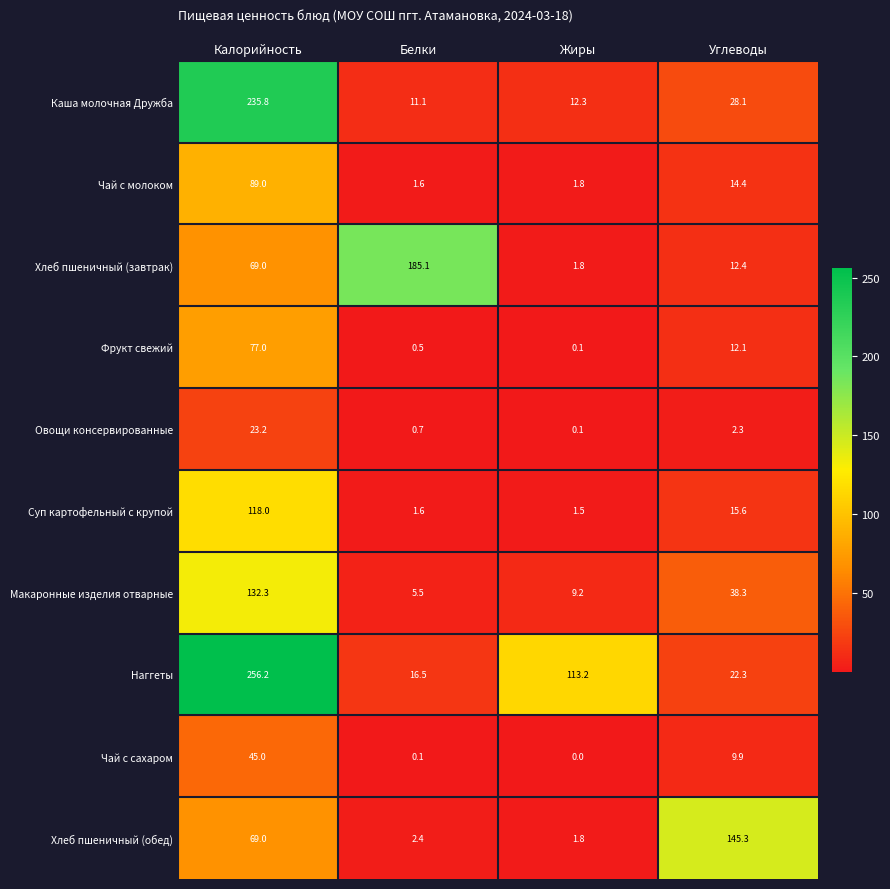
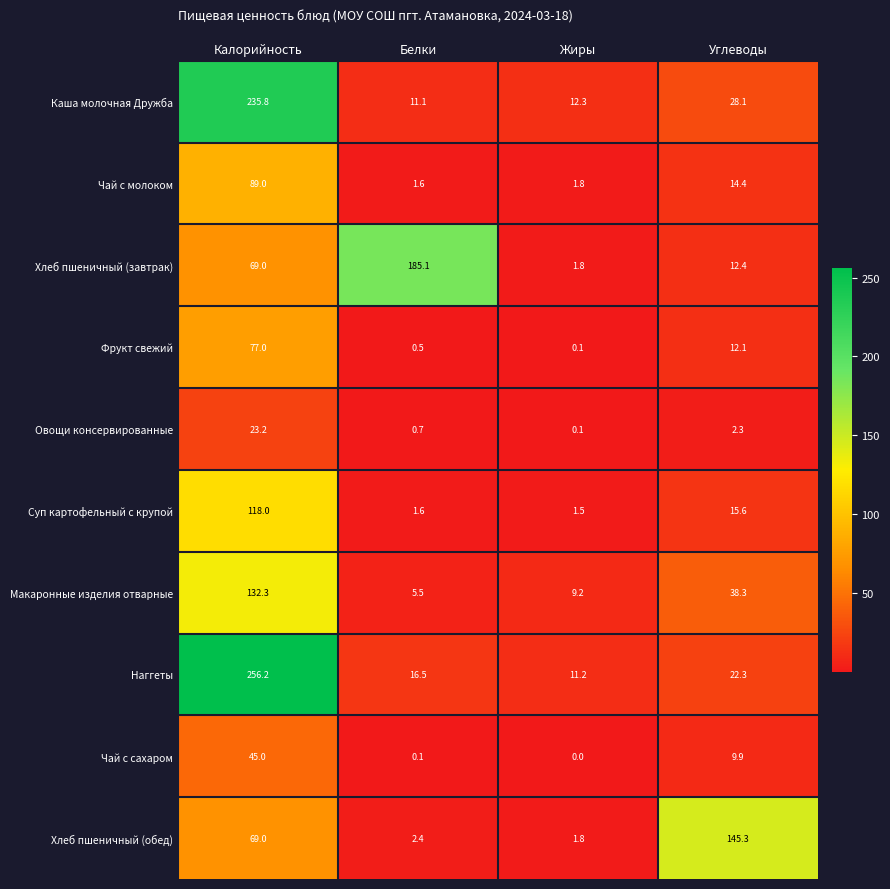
Наггеты, Жиры: 113.2 -> 11.2
